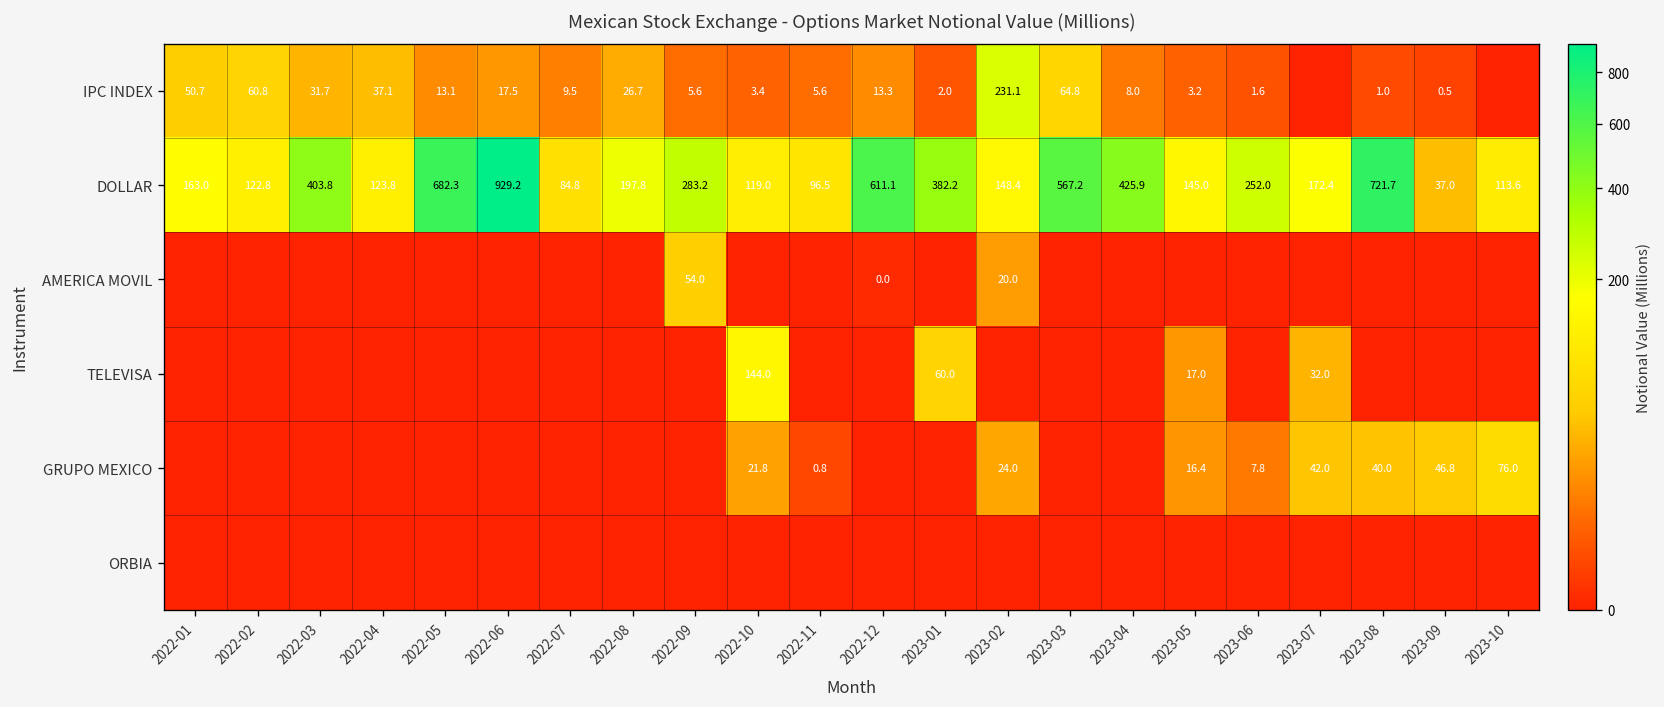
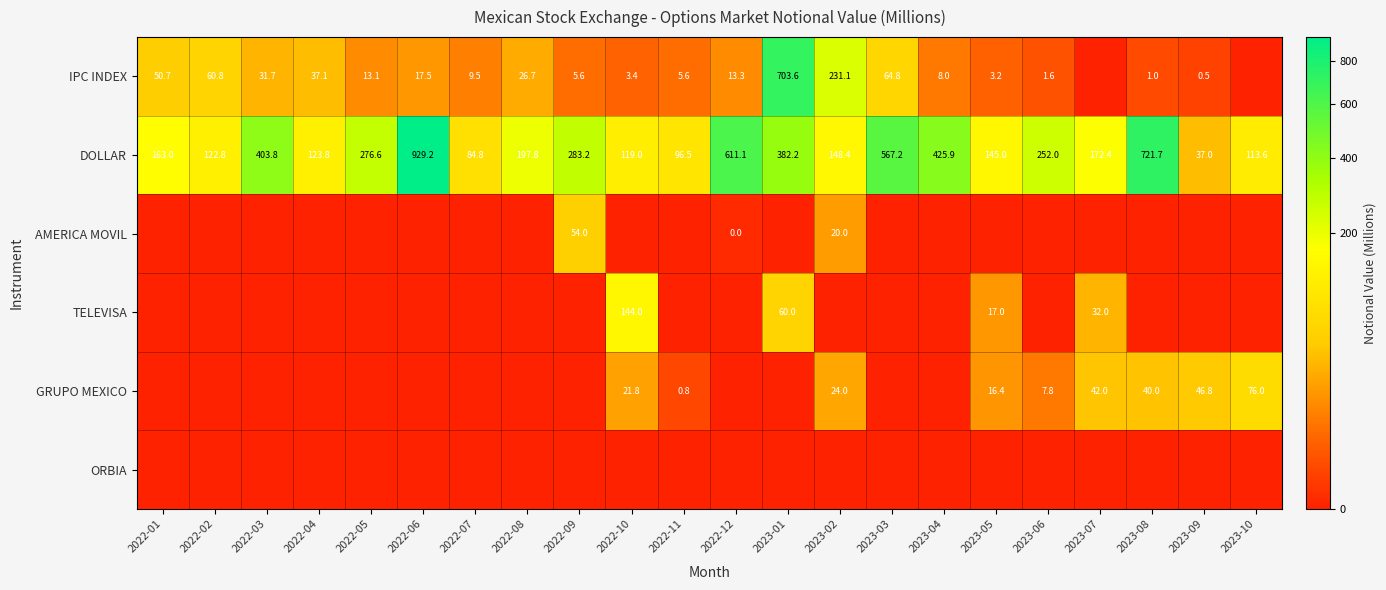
IPC INDEX, 2023-01: 2.0 -> 703.6
DOLLAR, 2022-05: 682.3 -> 276.6
